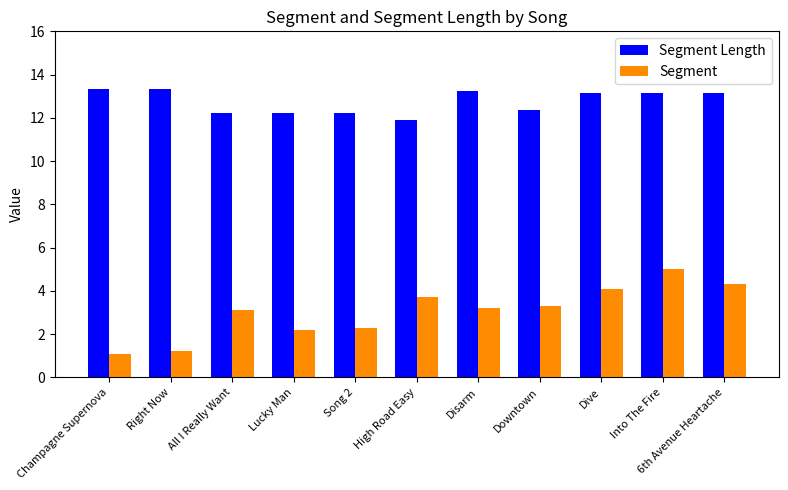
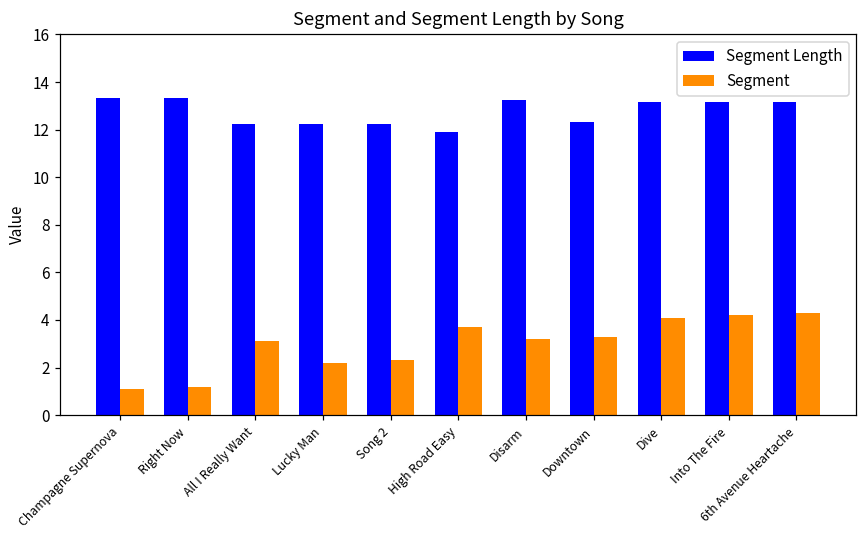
Segment, Into The Fire: 5.0 -> 4.2
